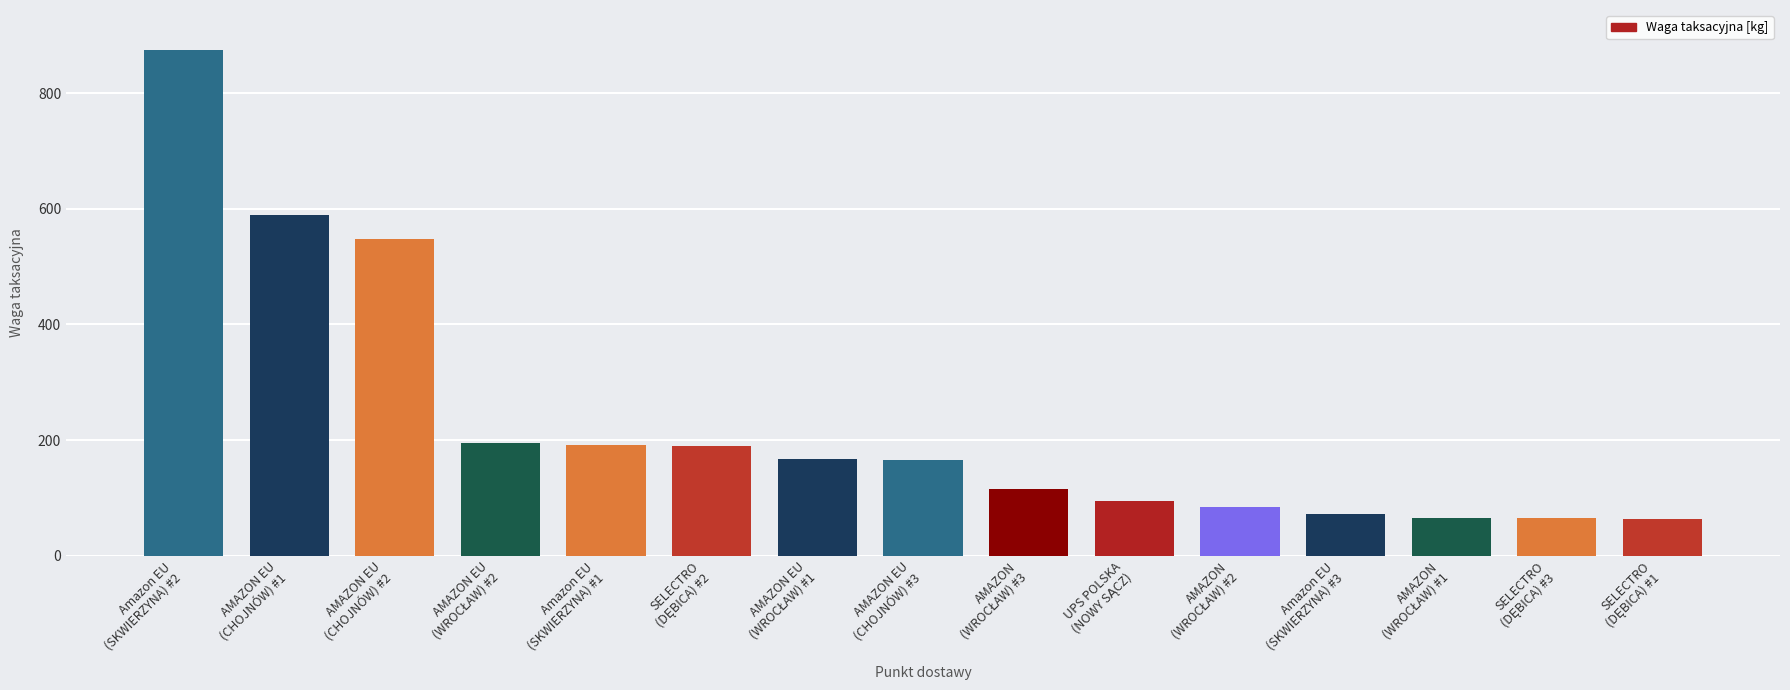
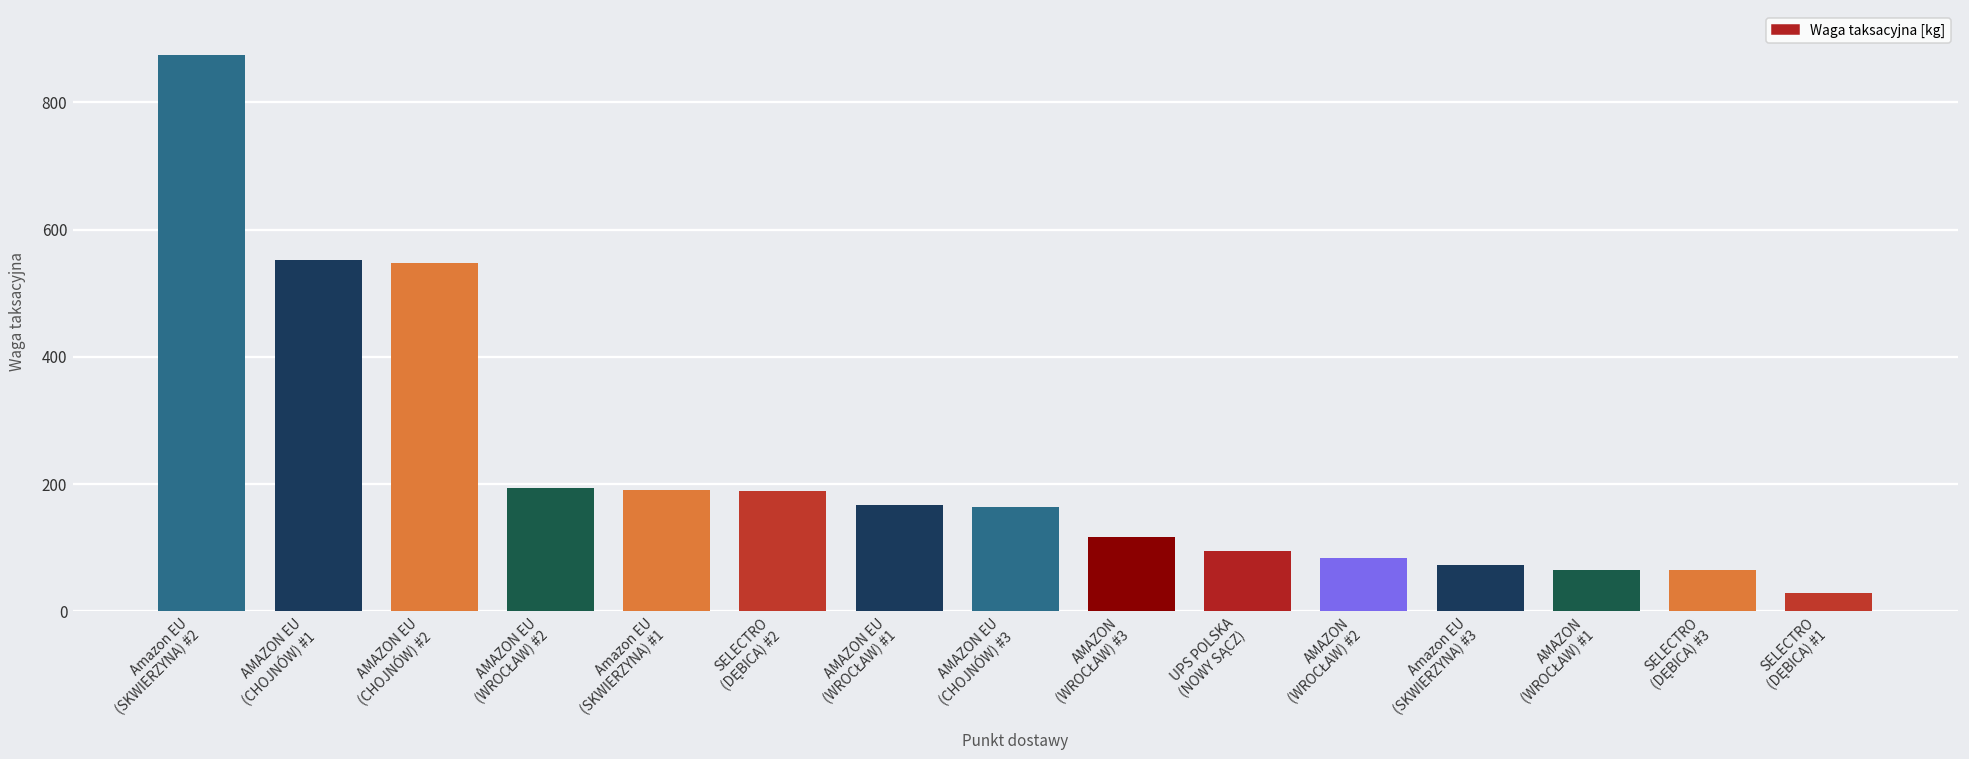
AMAZON EU (CHOJNÓW) #1: 590 -> 550
SELECTRO (DĘBICA) #1: 60 -> 30
